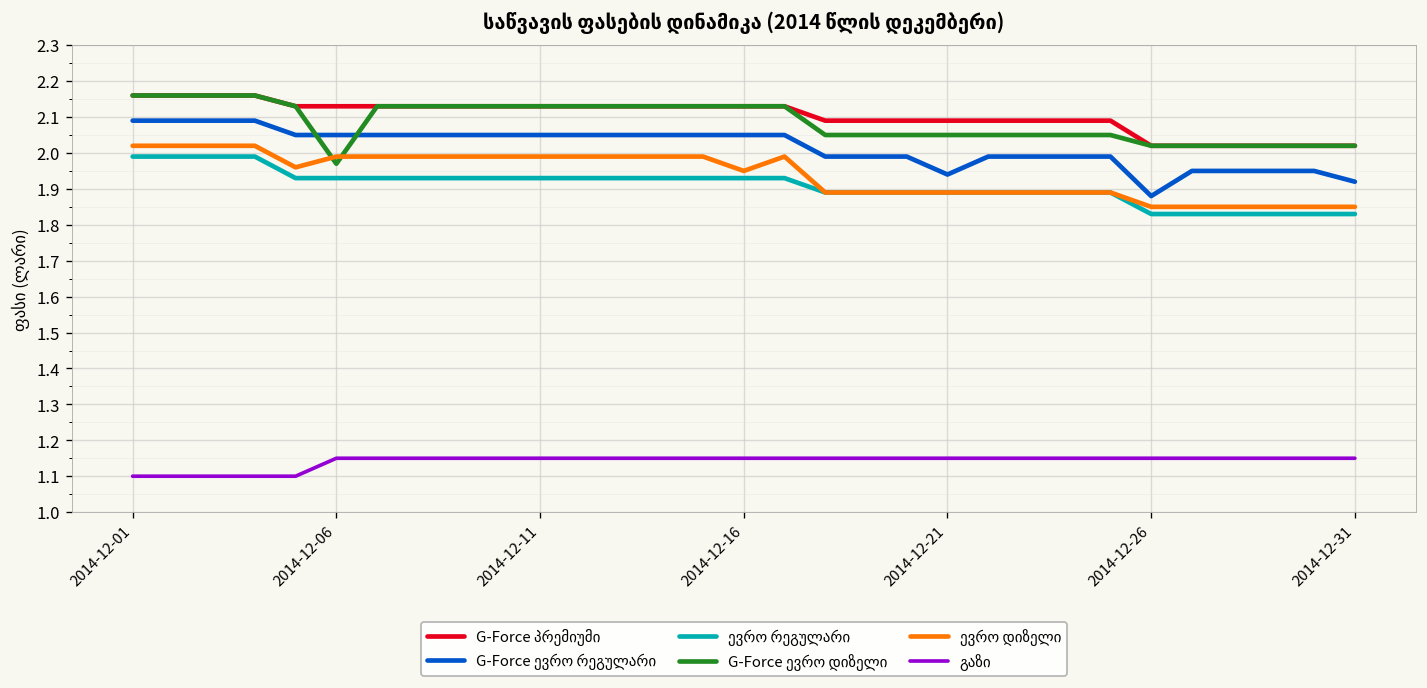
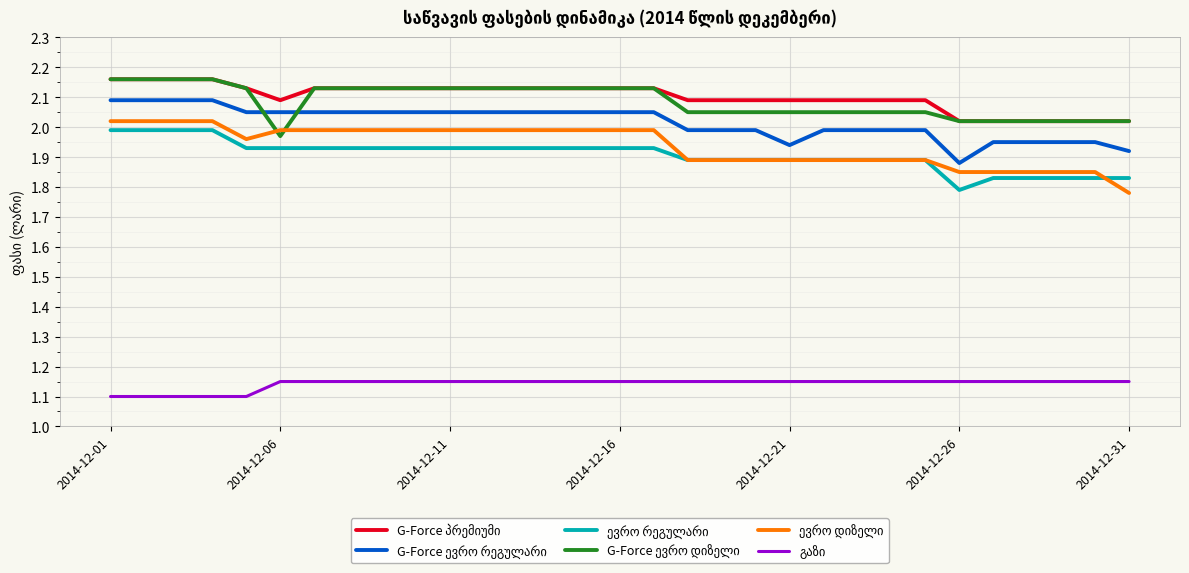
G-Force პრემიუმი, 2014-12-06: 2.13 -> 2.09
ევრო დიზელი, 2014-12-16: 1.95 -> 1.99
ევრო რეგულარი, 2014-12-26: 1.83 -> 1.79
ევრო დიზელი, 2014-12-31: 1.85 -> 1.78
